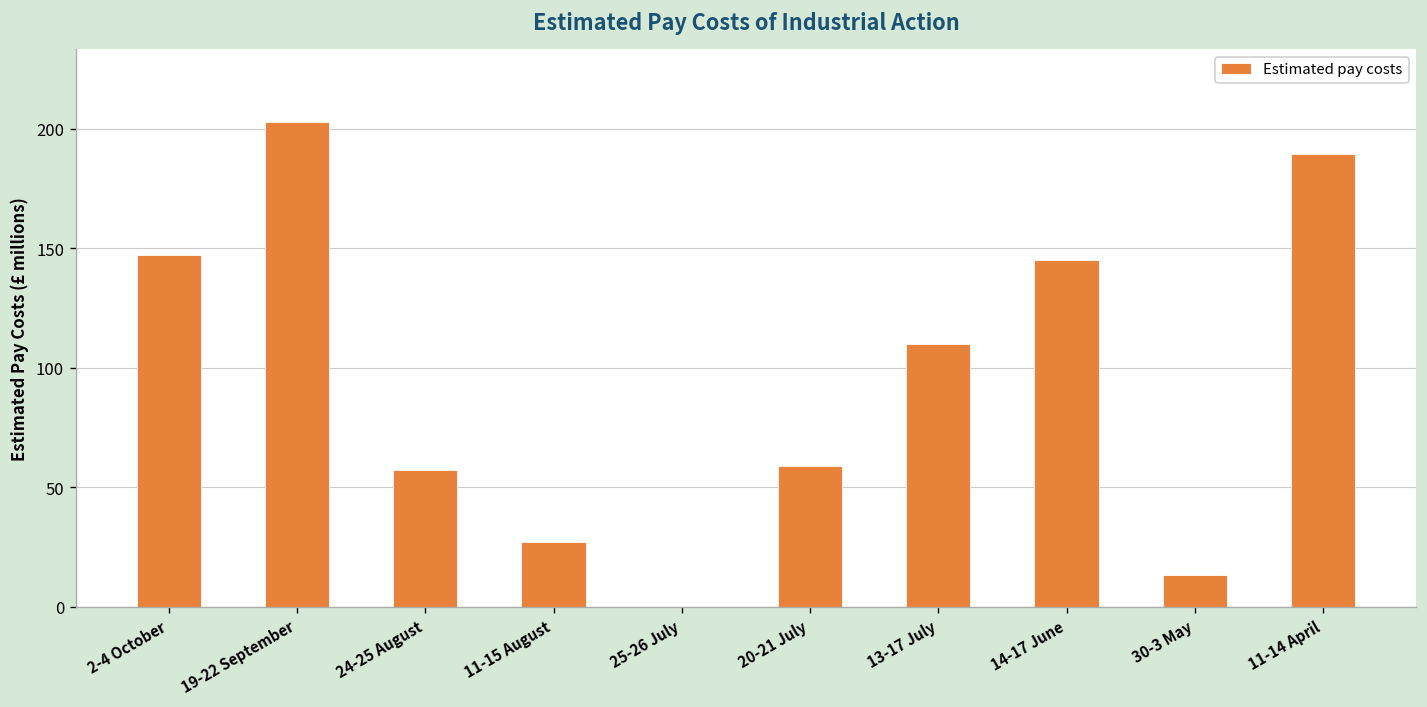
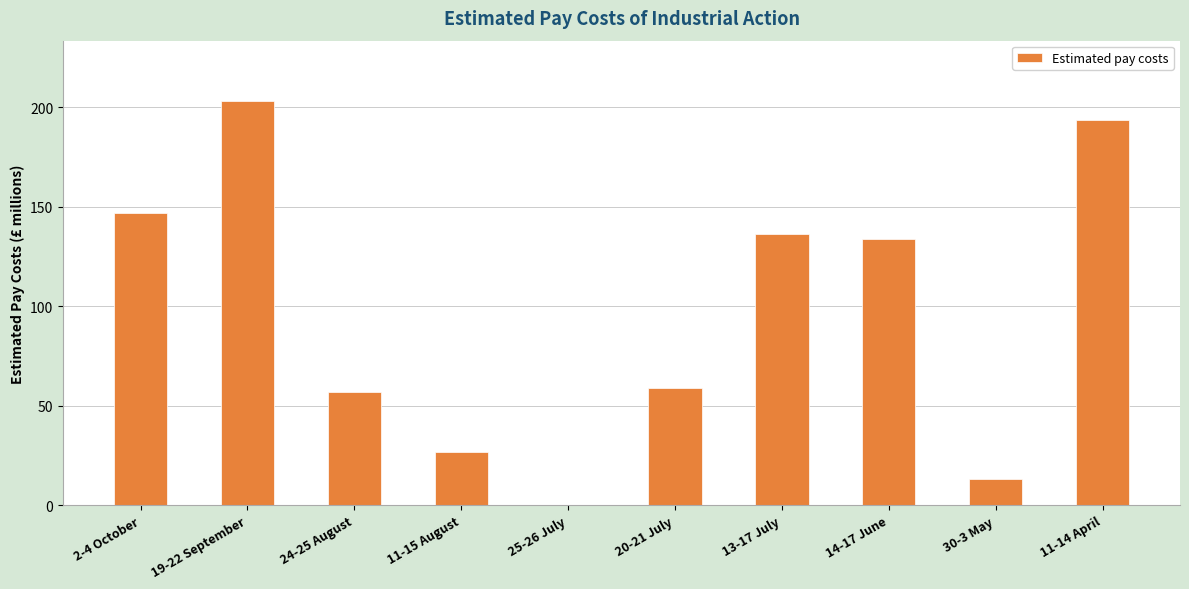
13-17 July: 110 -> 137
14-17 June: 145 -> 134
11-14 April: 189 -> 194
